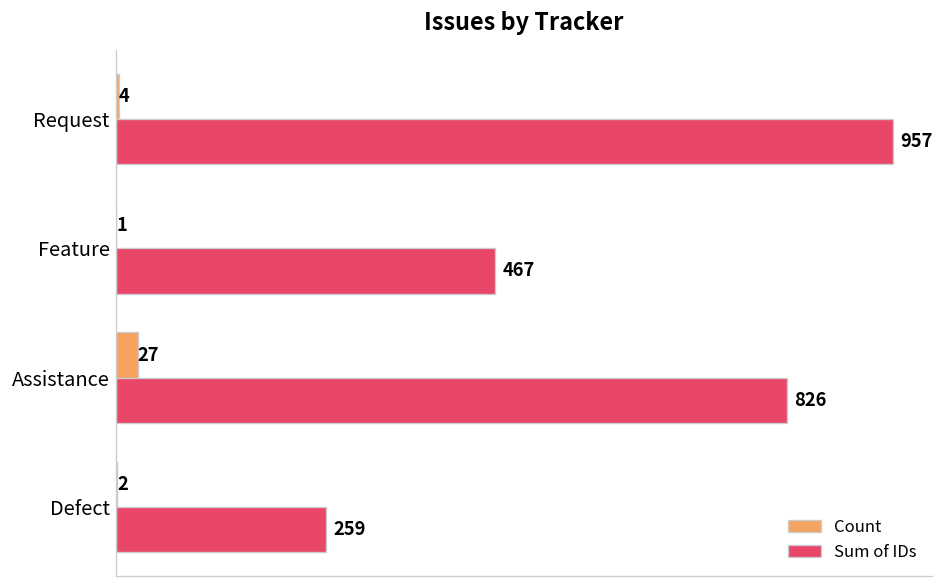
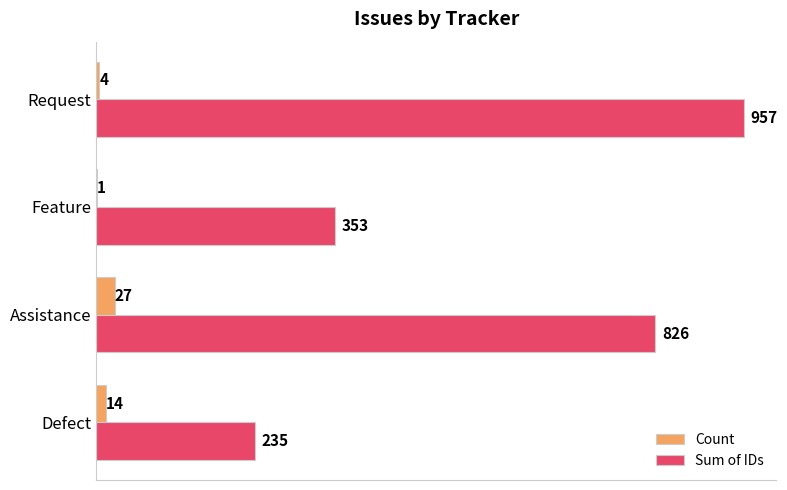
Sum of IDs, Feature: 467 -> 353
Count, Defect: 2 -> 14
Sum of IDs, Defect: 259 -> 235
